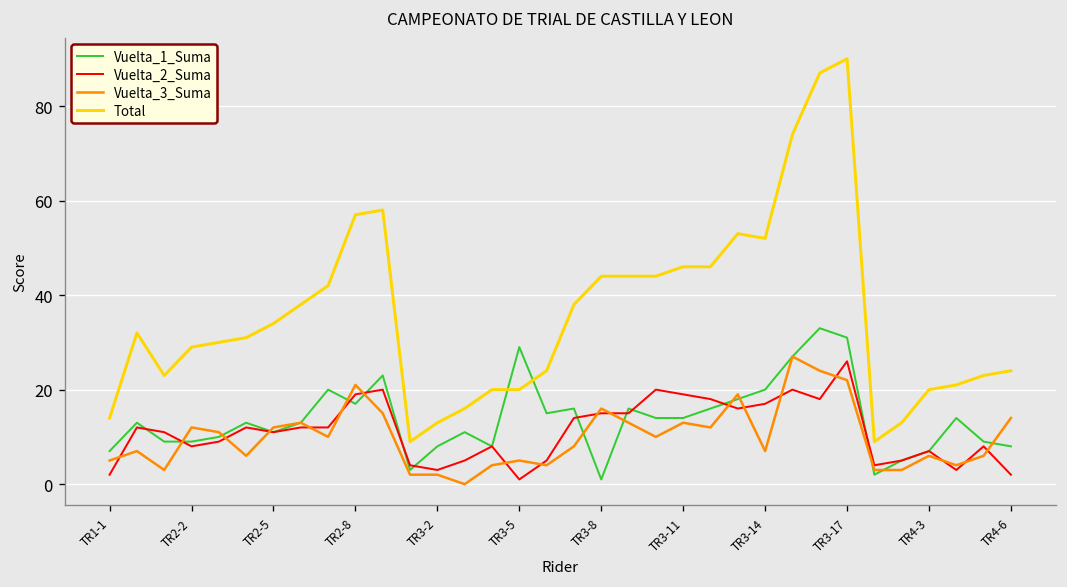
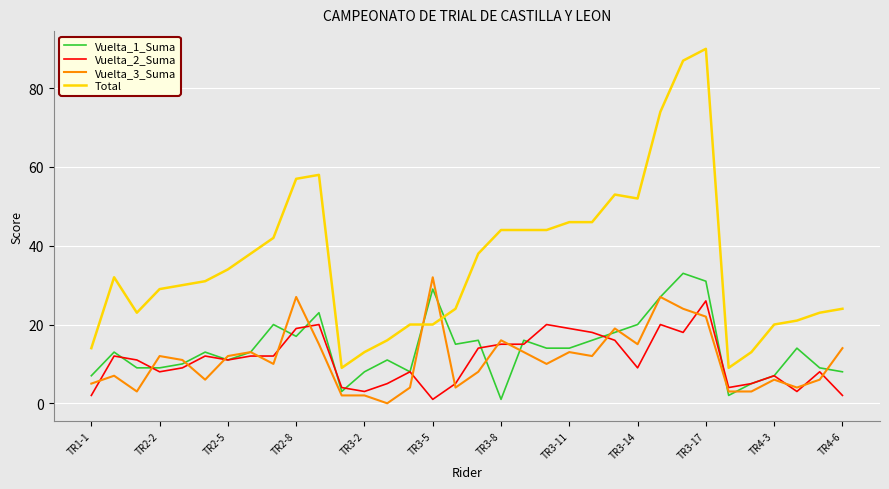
Vuelta_3_Suma, TR2-8: 21 -> 27
Vuelta_3_Suma, TR3-5: 5 -> 32
Vuelta_2_Suma, TR3-14: 17 -> 9
Vuelta_3_Suma, TR3-14: 7 -> 15
